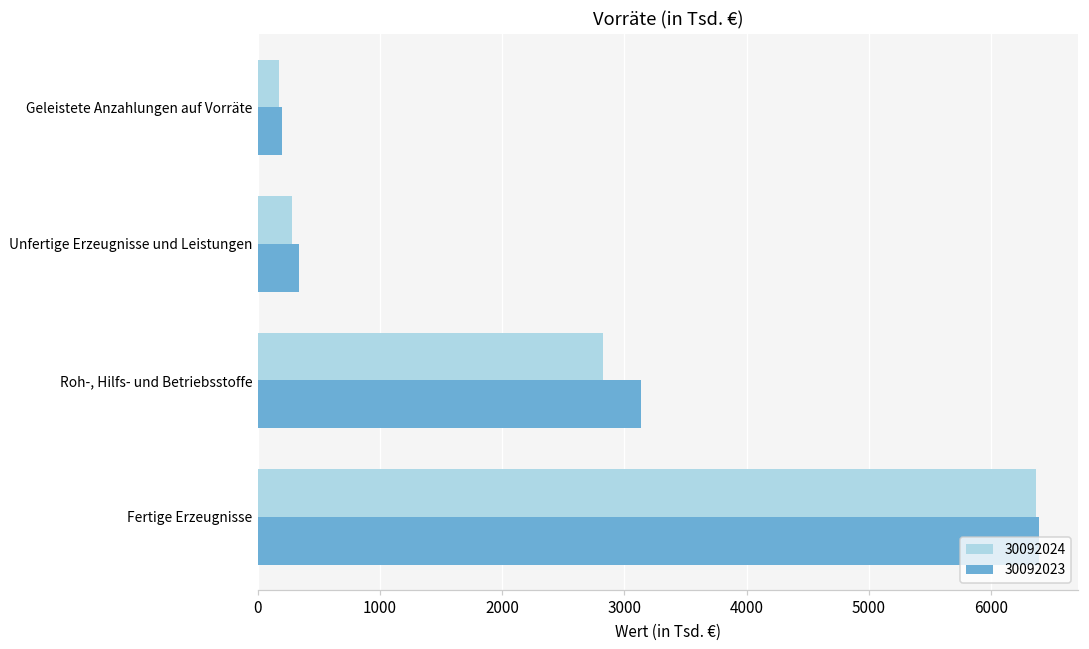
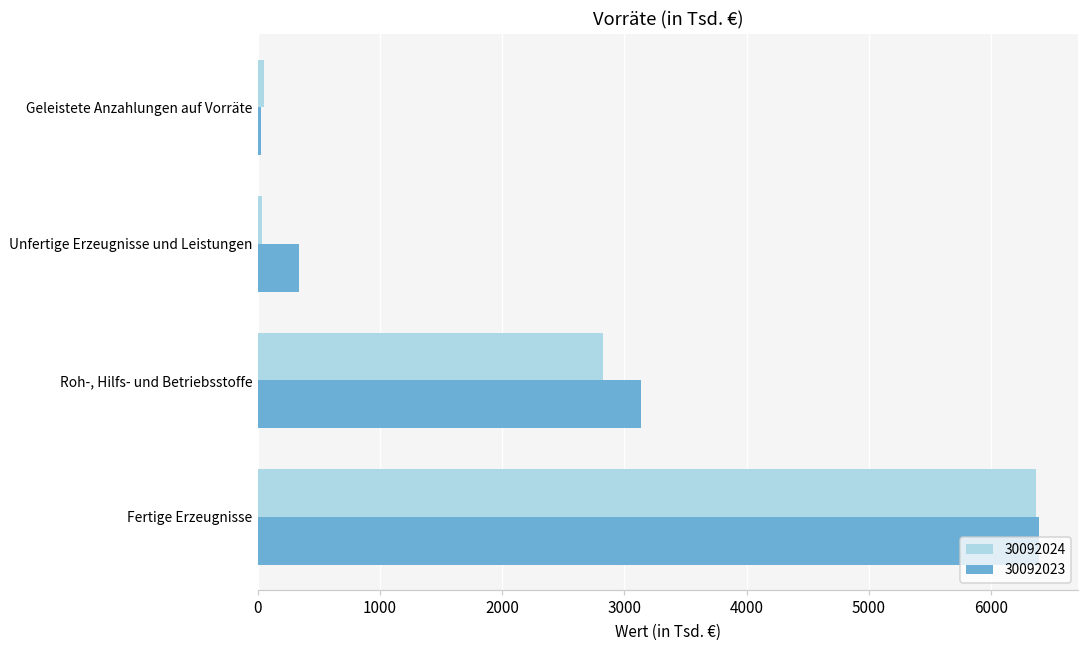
30092024, Geleistete Anzahlungen auf Vorräte: 180 -> 50
30092023, Geleistete Anzahlungen auf Vorräte: 200 -> 30
30092024, Unfertige Erzeugnisse und Leistungen: 280 -> 40
